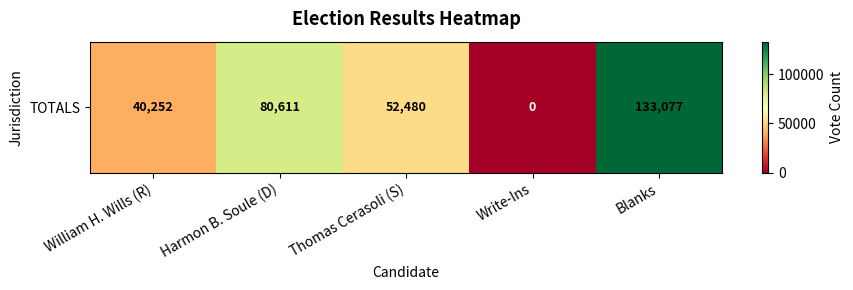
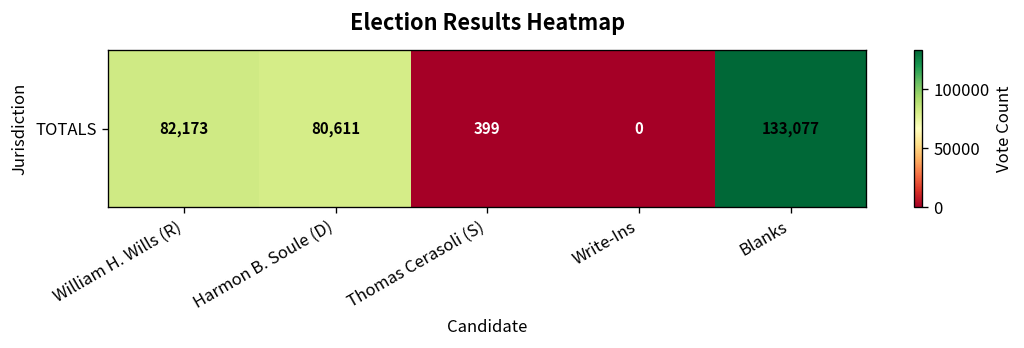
TOTALS, William H. Wills (R): 40,252 -> 82,173
TOTALS, Thomas Cerasoli (S): 52,480 -> 399
